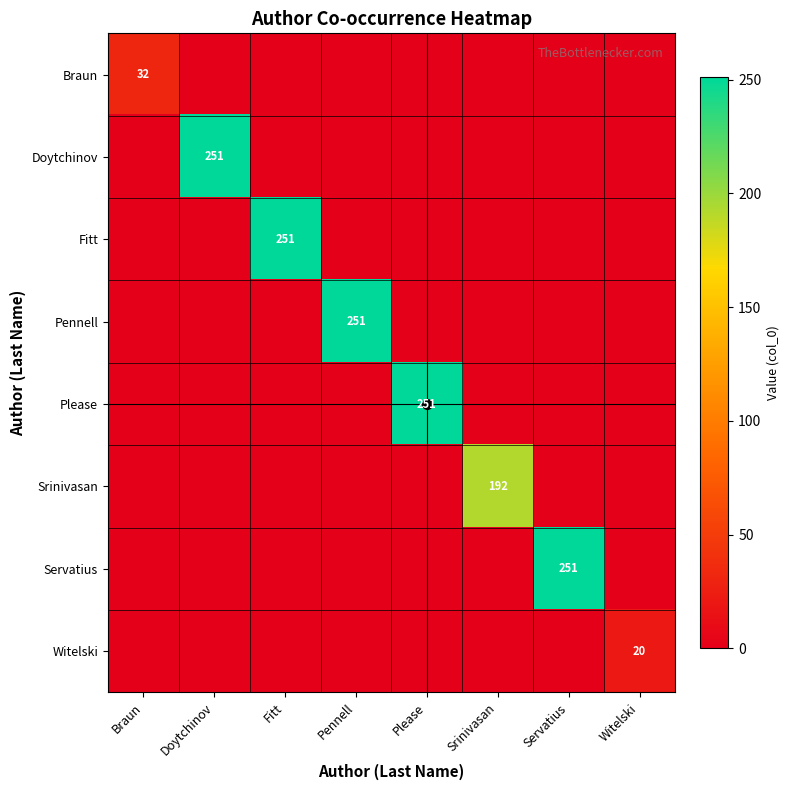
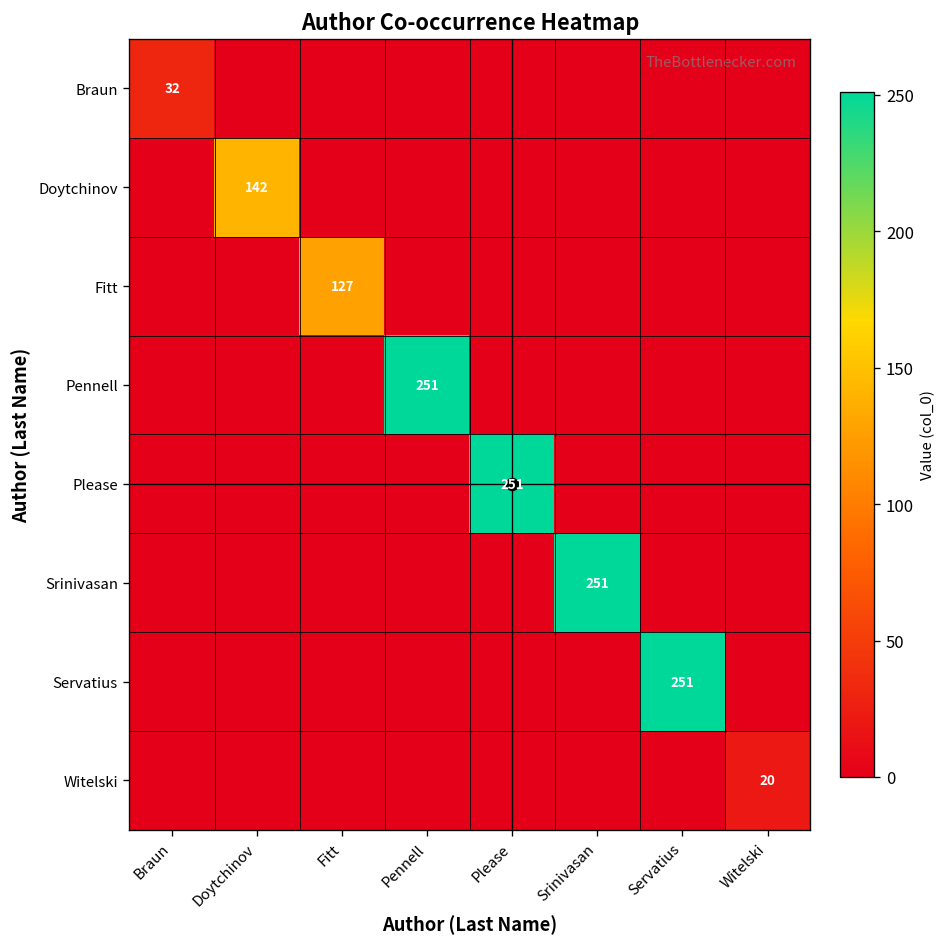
Doytchinov, Doytchinov: 251 -> 142
Fitt, Fitt: 251 -> 127
Srinivasan, Srinivasan: 192 -> 251
